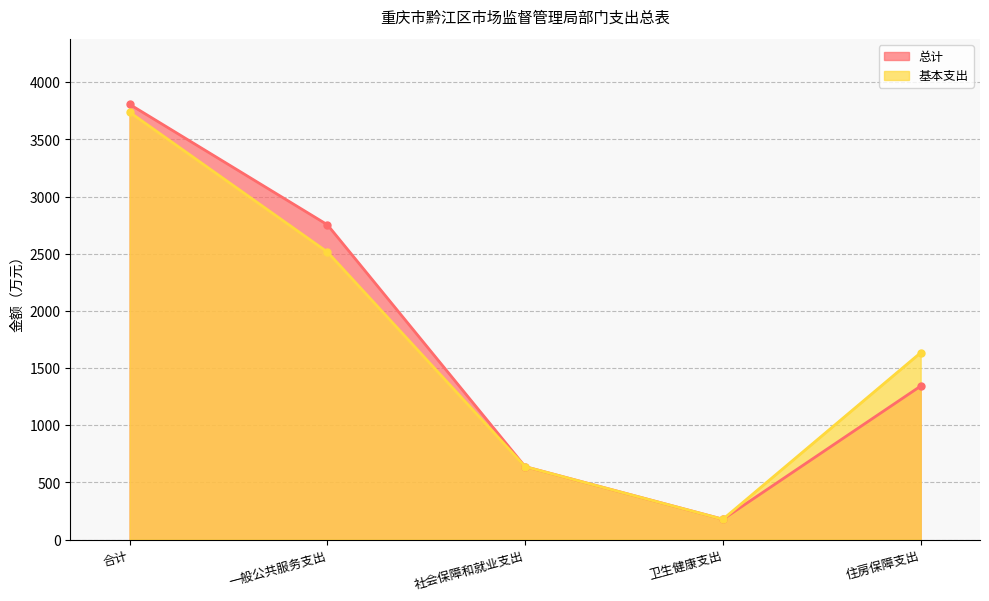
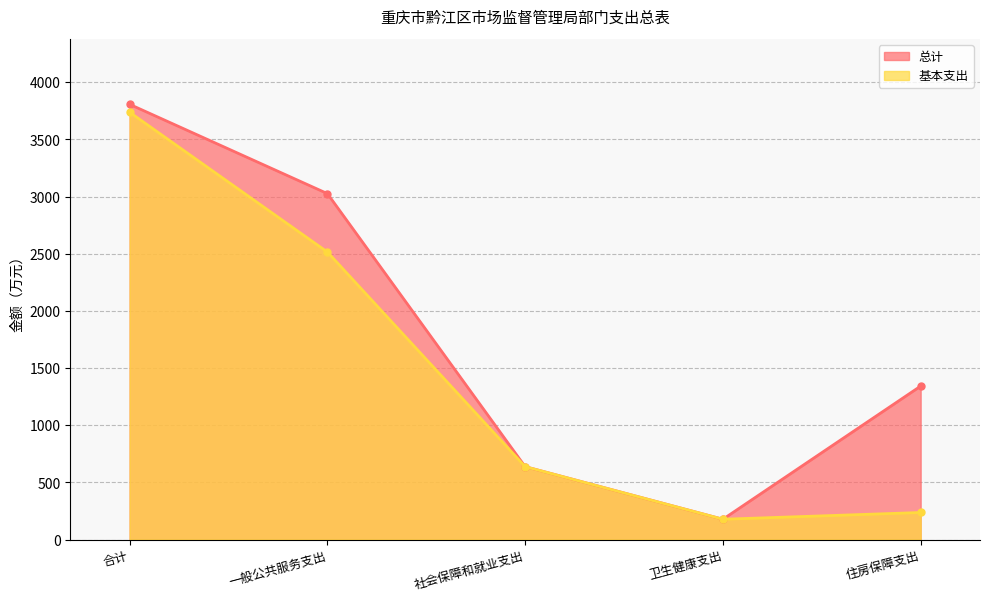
总计, 一般公共服务支出: 2750 -> 3030
基本支出, 住房保障支出: 1630 -> 240
